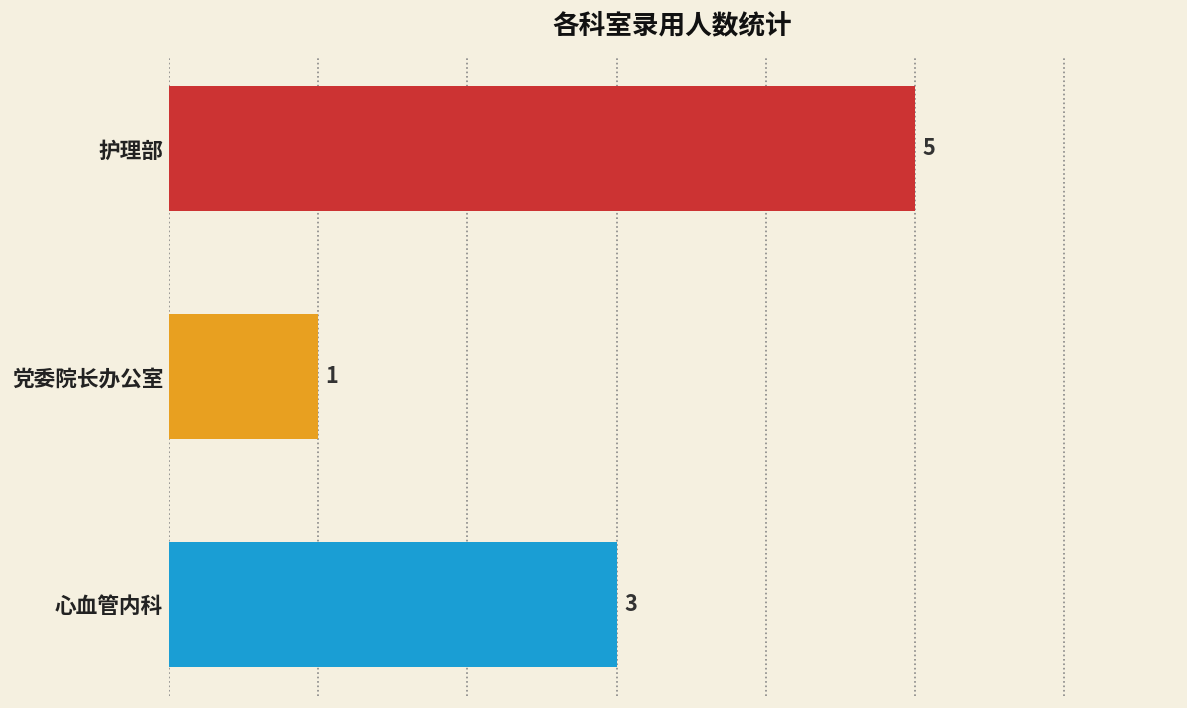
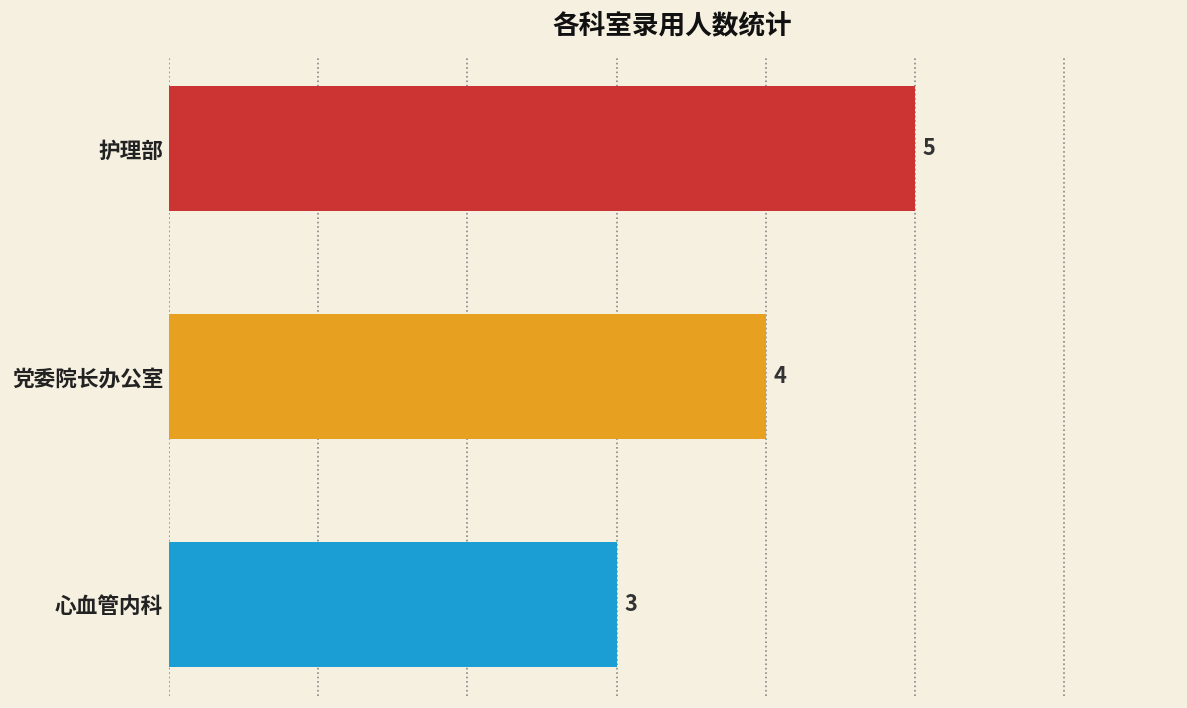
党委院长办公室: 1 -> 4
